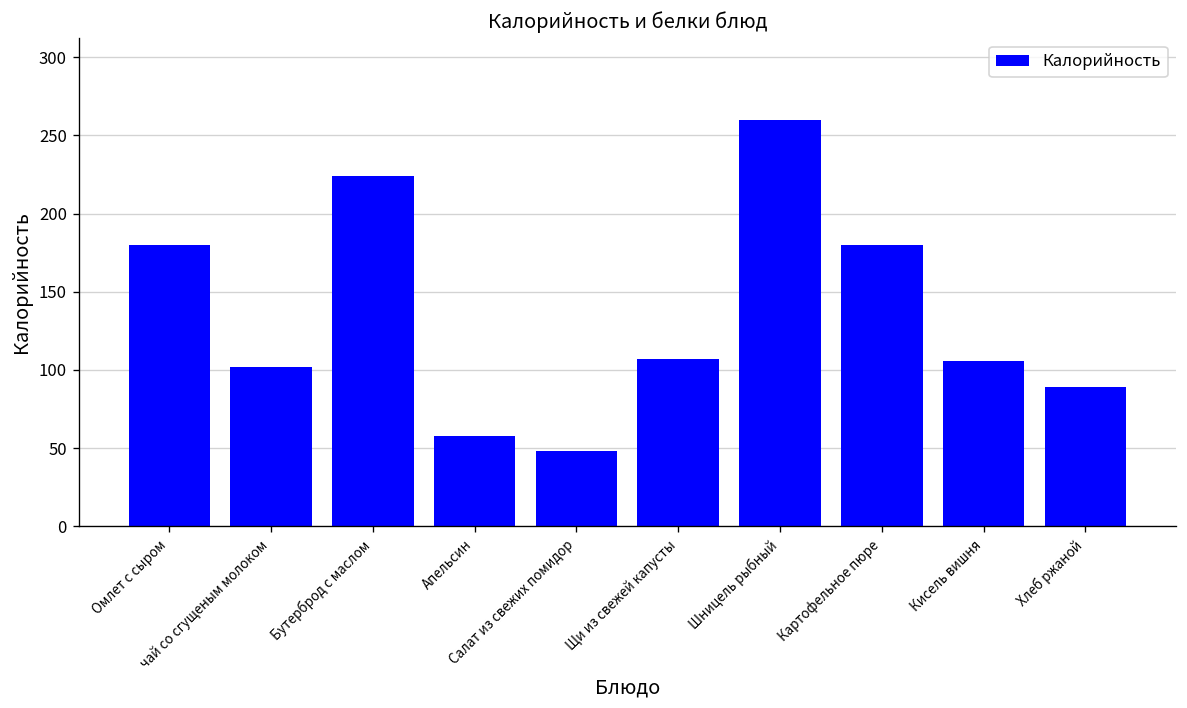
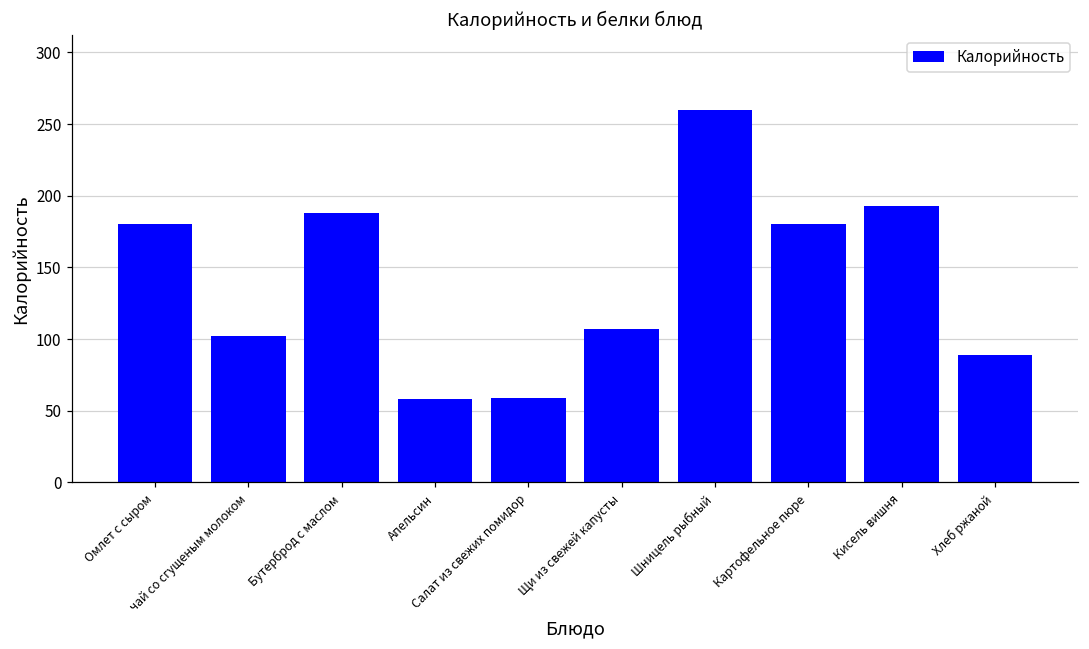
Бутерброд с маслом: 224 -> 188
Салат из свежих помидор: 48 -> 59
Кисель вишня: 106 -> 193
